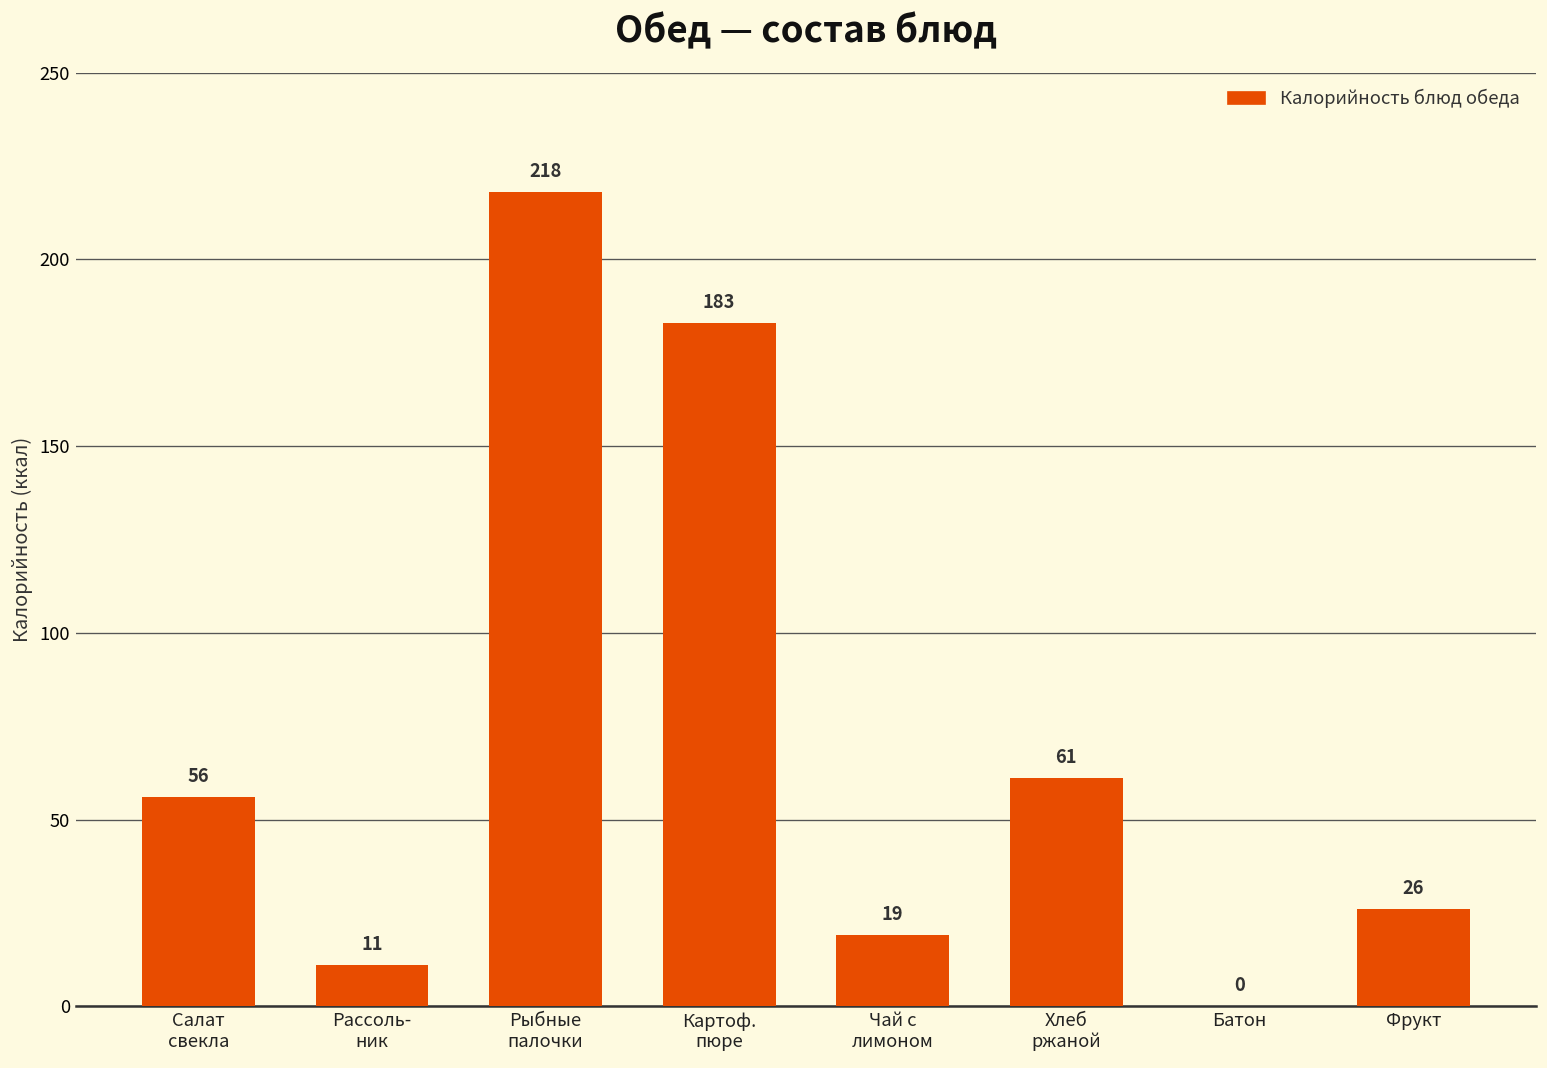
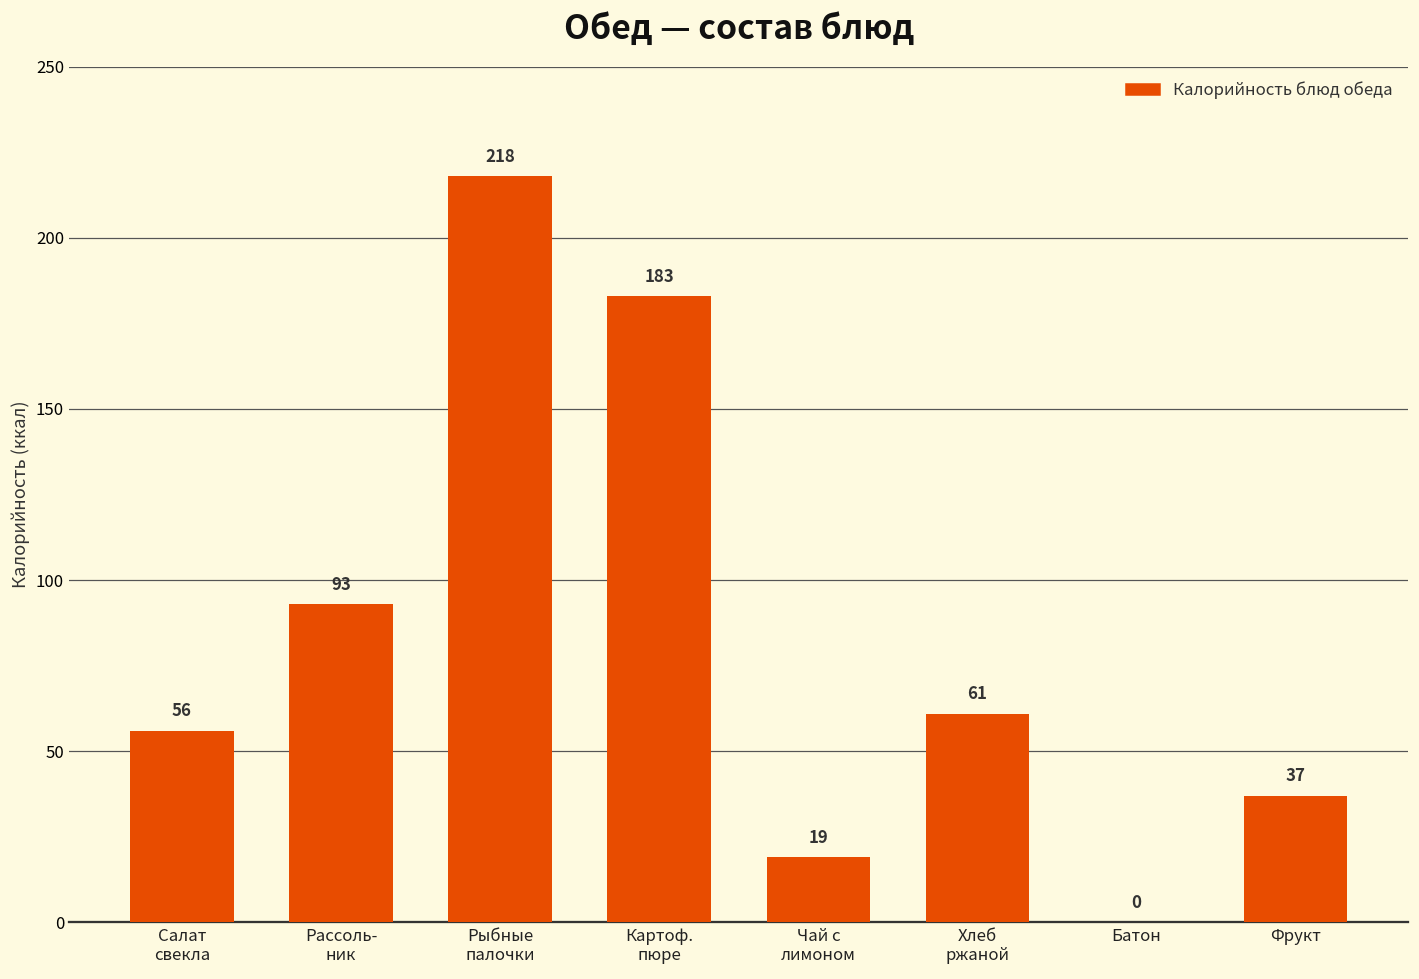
Рассоль- ник: 11 -> 93
Фрукт: 26 -> 37
